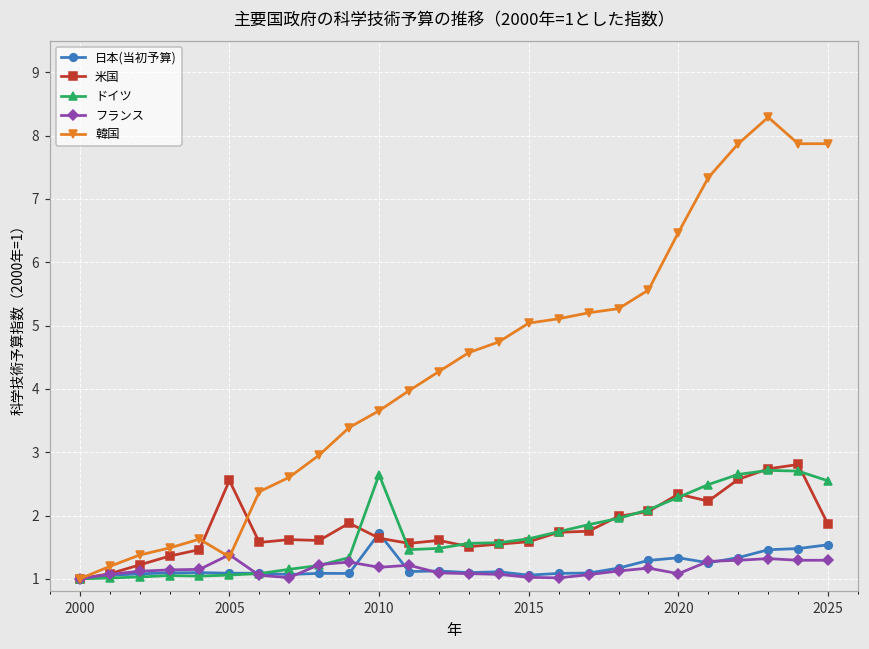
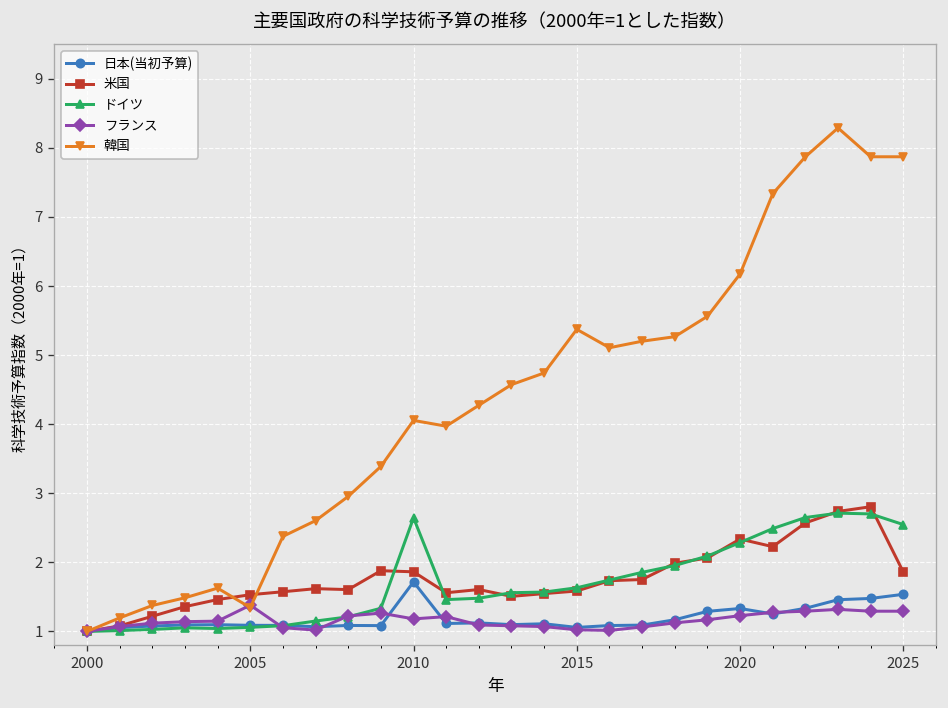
米国, 2005: 2.6 -> 1.5
米国, 2010: 1.6 -> 1.9
韓国, 2010: 3.7 -> 4.1
韓国, 2015: 5.0 -> 5.4
フランス, 2020: 1.1 -> 1.2
韓国, 2020: 6.5 -> 6.2
